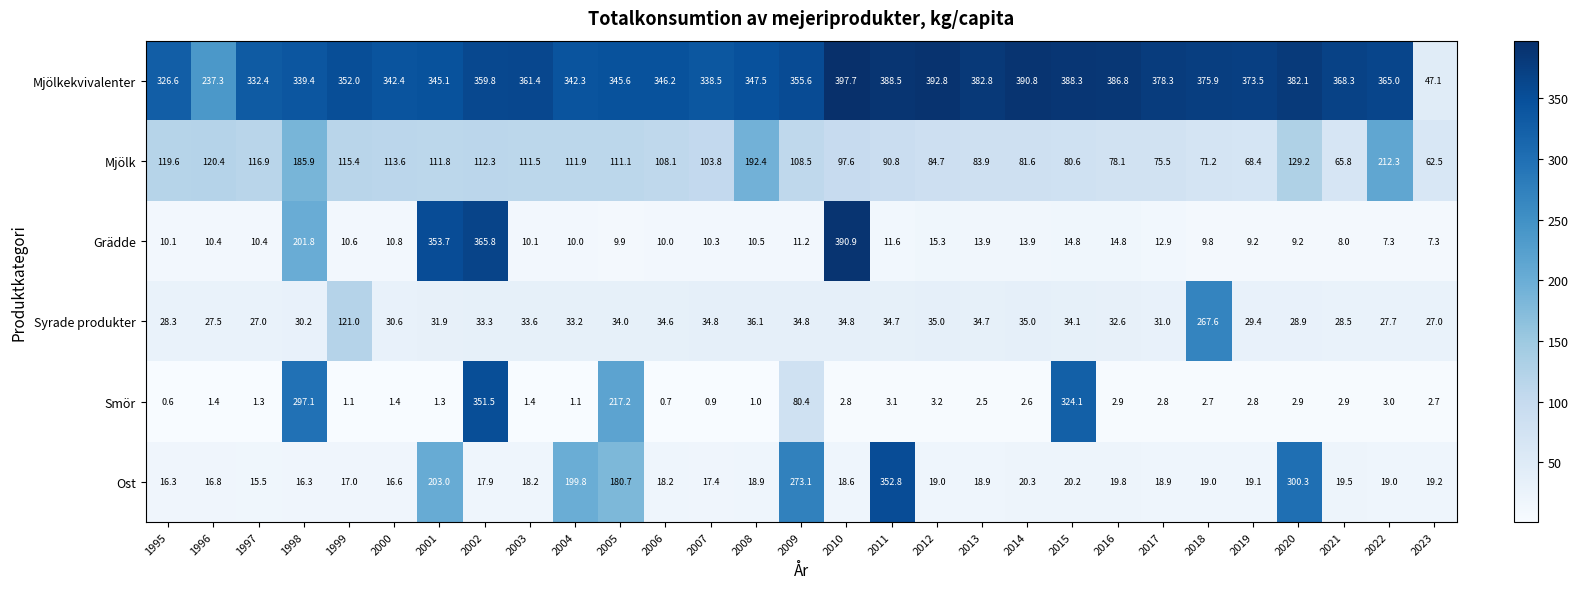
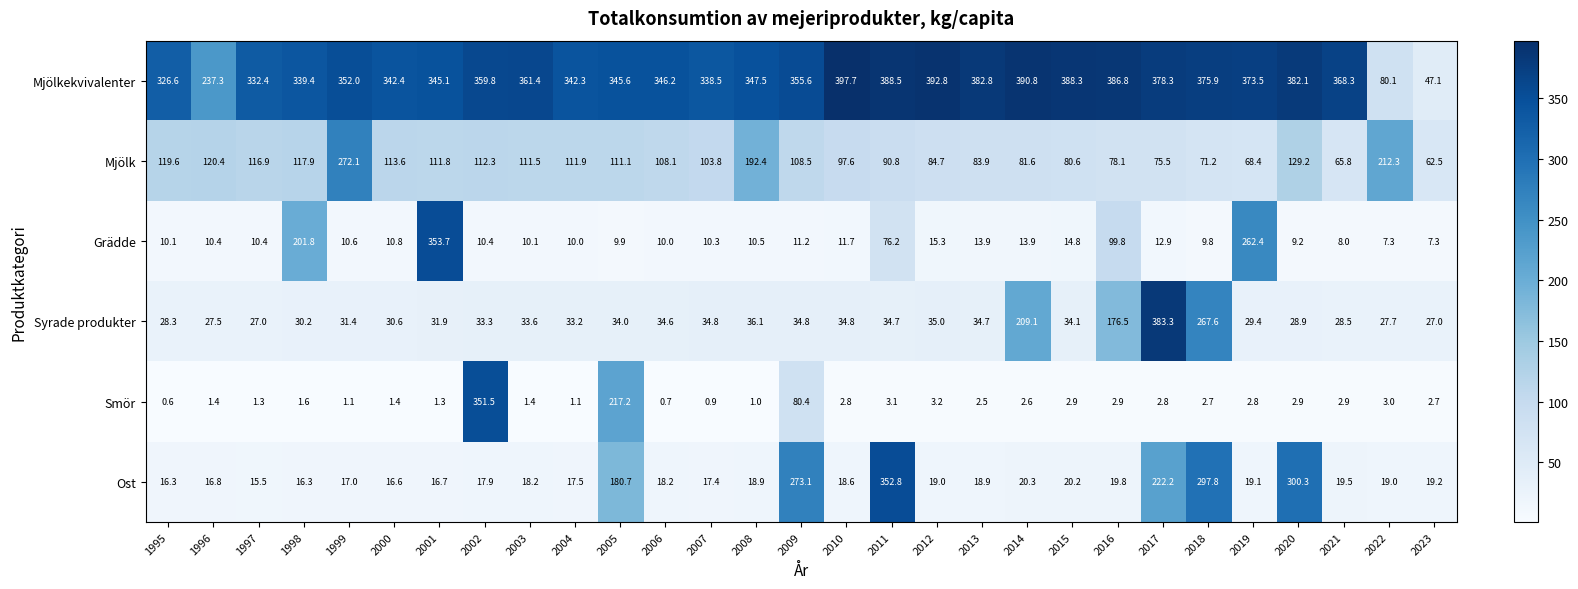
Mjölkekvivalenter, 2022: 365.0 -> 80.1
Mjölk, 1998: 185.9 -> 117.9
Mjölk, 1999: 115.4 -> 272.1
Grädde, 2002: 365.8 -> 10.4
Grädde, 2010: 390.9 -> 11.7
Grädde, 2011: 11.6 -> 76.2
Grädde, 2016: 14.8 -> 99.8
Grädde, 2019: 9.2 -> 262.4
Syrade produkter, 1999: 121.0 -> 31.4
Syrade produkter, 2014: 35.0 -> 209.1
Syrade produkter, 2016: 32.6 -> 176.5
Syrade produkter, 2017: 31.0 -> 383.3
Smör, 1998: 297.1 -> 1.6
Smör, 2015: 324.1 -> 2.9
Ost, 2001: 203.0 -> 16.7
Ost, 2004: 199.8 -> 17.5
Ost, 2017: 18.9 -> 222.2
Ost, 2018: 19.0 -> 297.8
